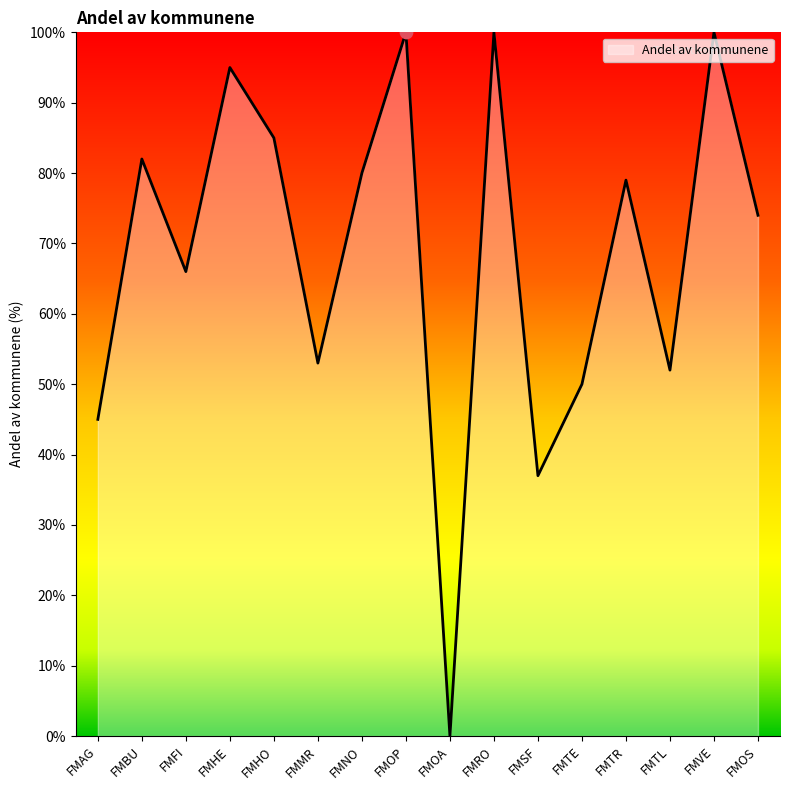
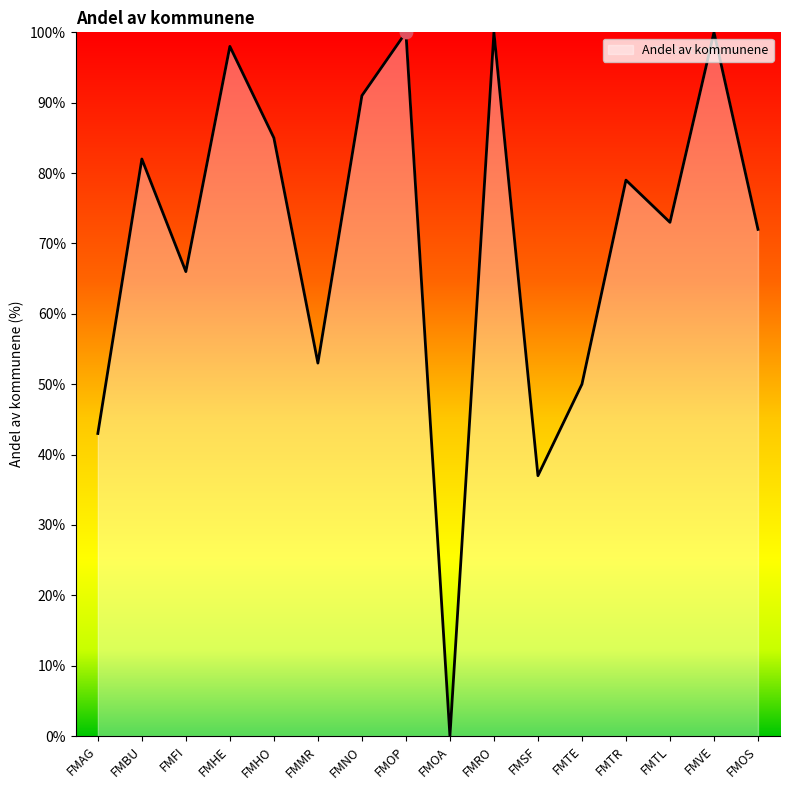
Andel av kommunene, FMAG: 45% -> 43%
Andel av kommunene, FMHE: 95% -> 98%
Andel av kommunene, FMNO: 80% -> 91%
Andel av kommunene, FMTL: 52% -> 73%
Andel av kommunene, FMOS: 74% -> 72%
